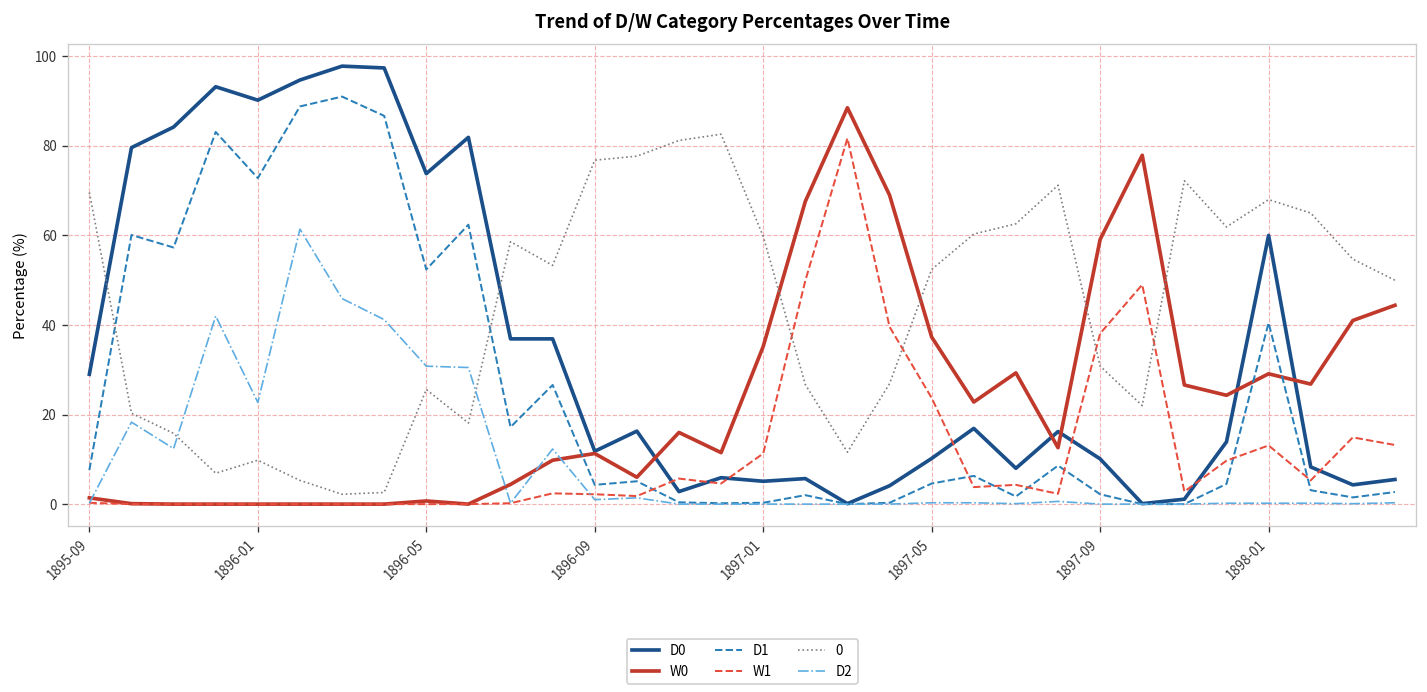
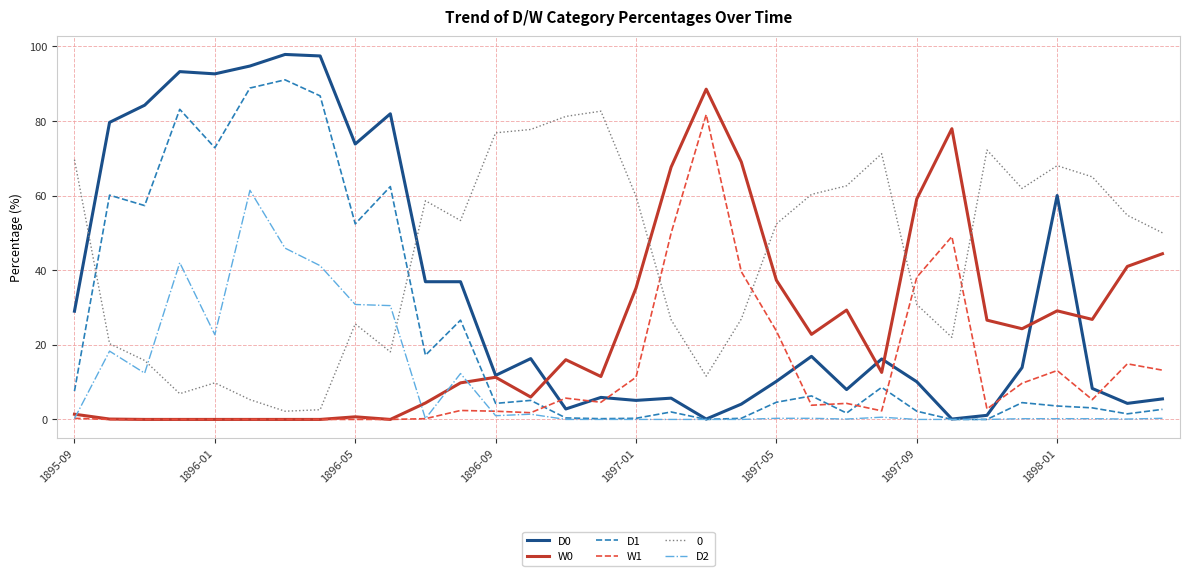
D0, 1896-01: 90 -> 93
D1, 1898-01: 41 -> 4
